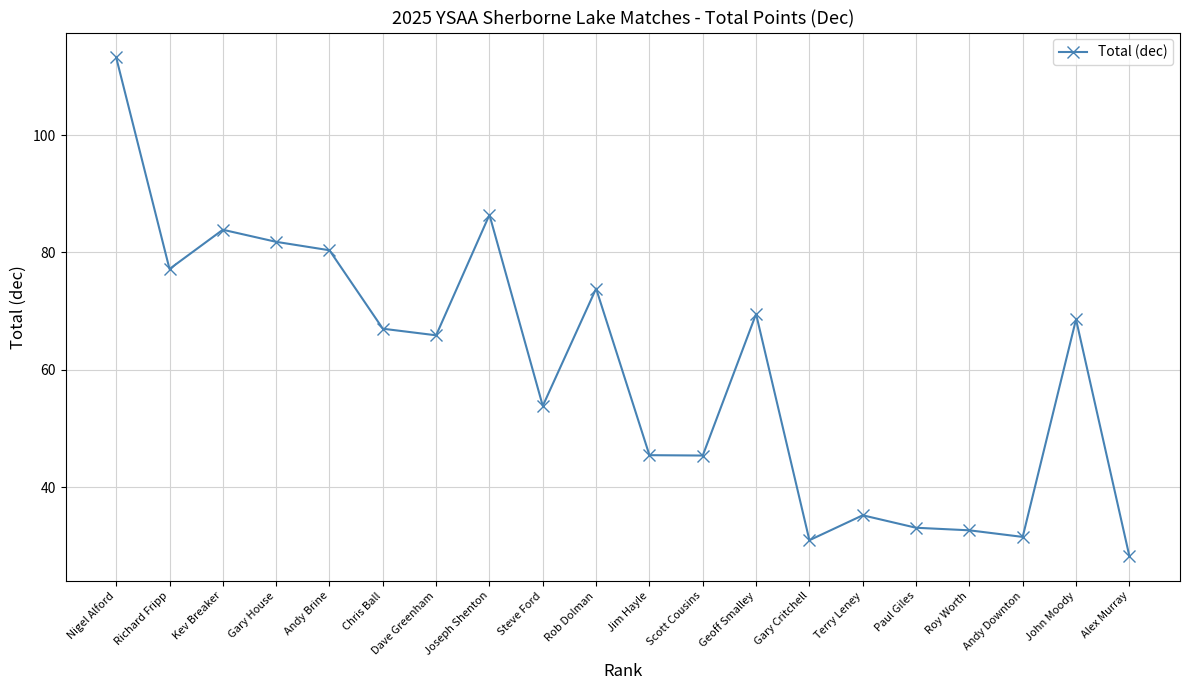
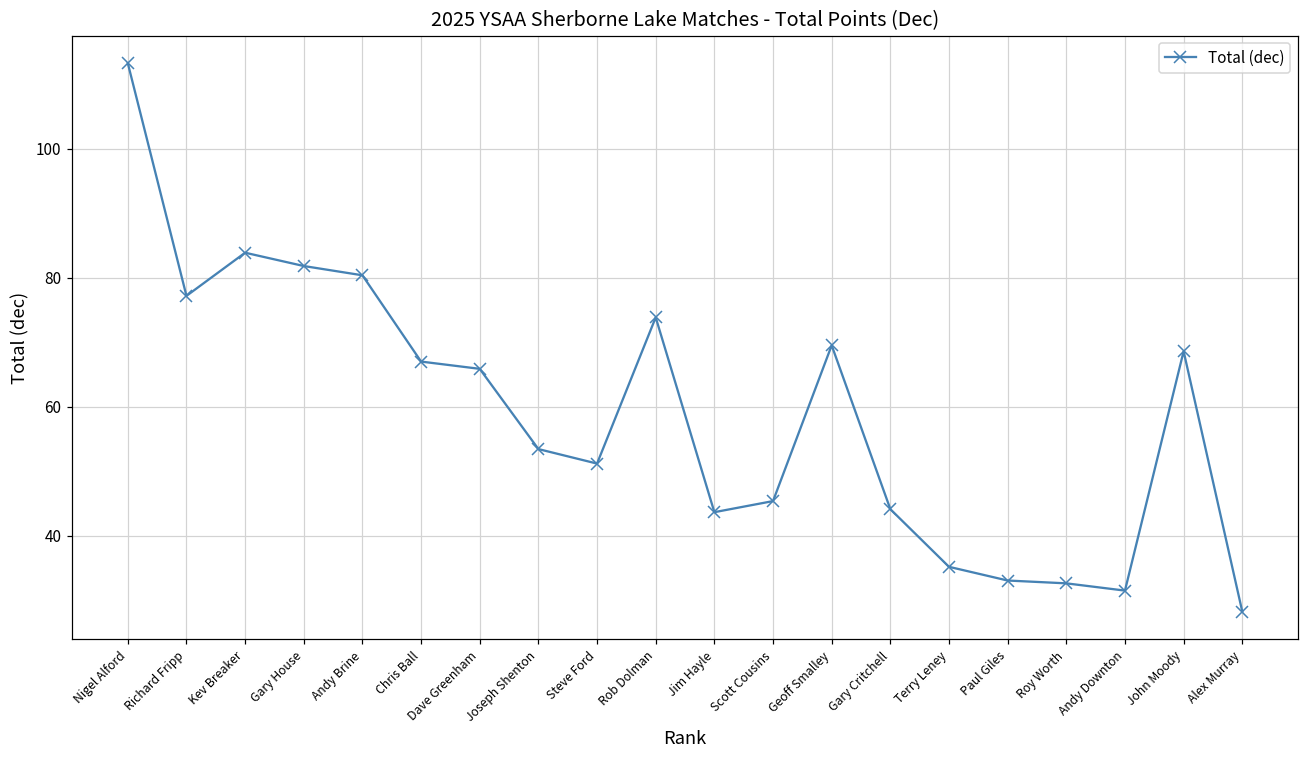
Joseph Shenton: 86 -> 53
Steve Ford: 54 -> 51
Jim Hayle: 45 -> 44
Gary Critchell: 31 -> 44
